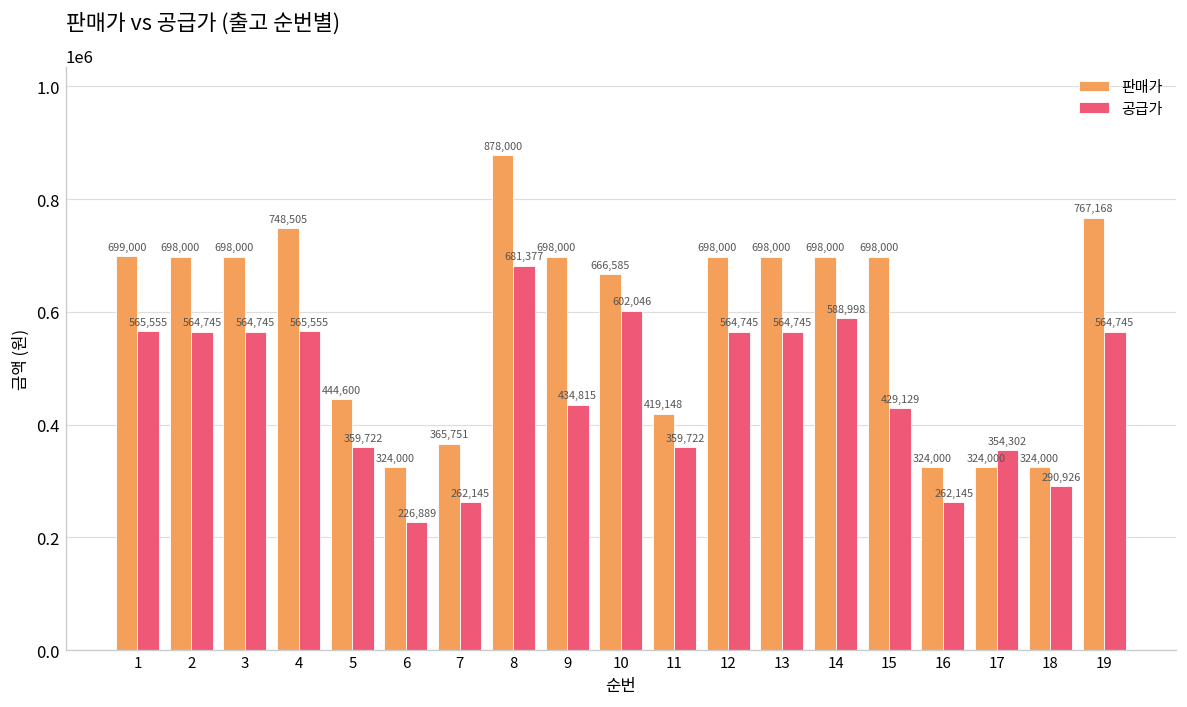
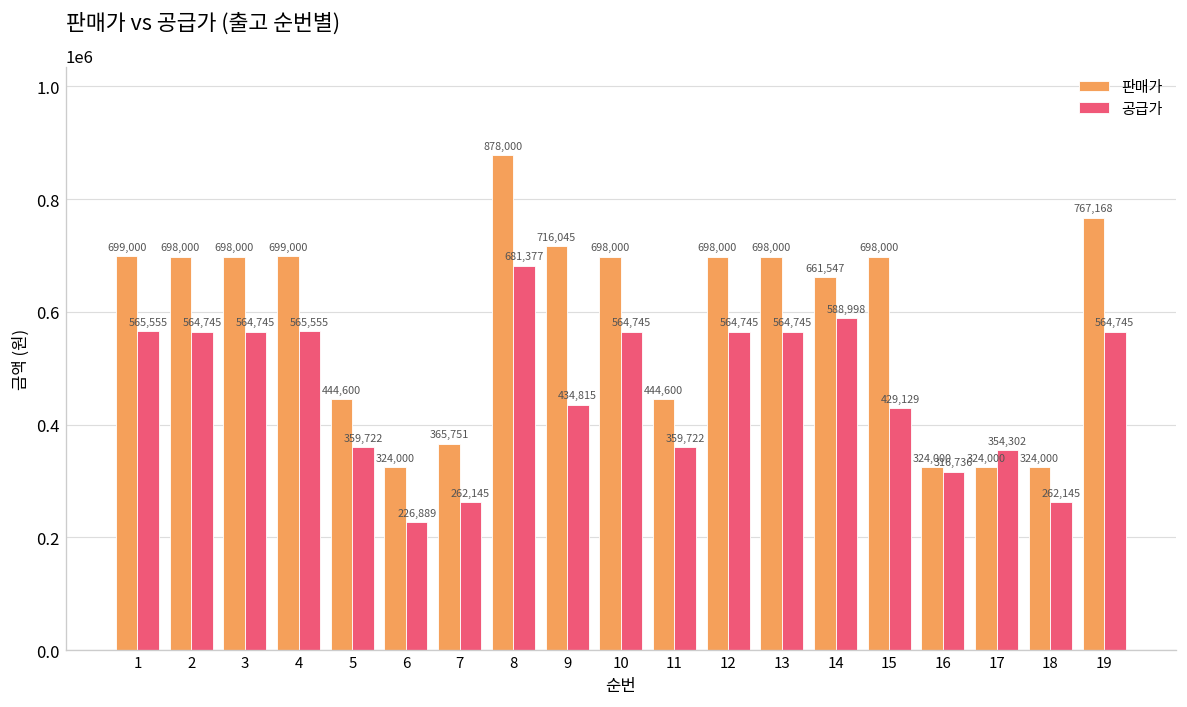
판매가, 4: 748,505 -> 699,000
판매가, 9: 698,000 -> 716,045
판매가, 10: 666,585 -> 698,000
공급가, 10: 602,046 -> 564,745
판매가, 11: 419,148 -> 444,600
판매가, 14: 698,000 -> 661,547
공급가, 16: 262,145 -> 316,736
공급가, 18: 290,926 -> 262,145
